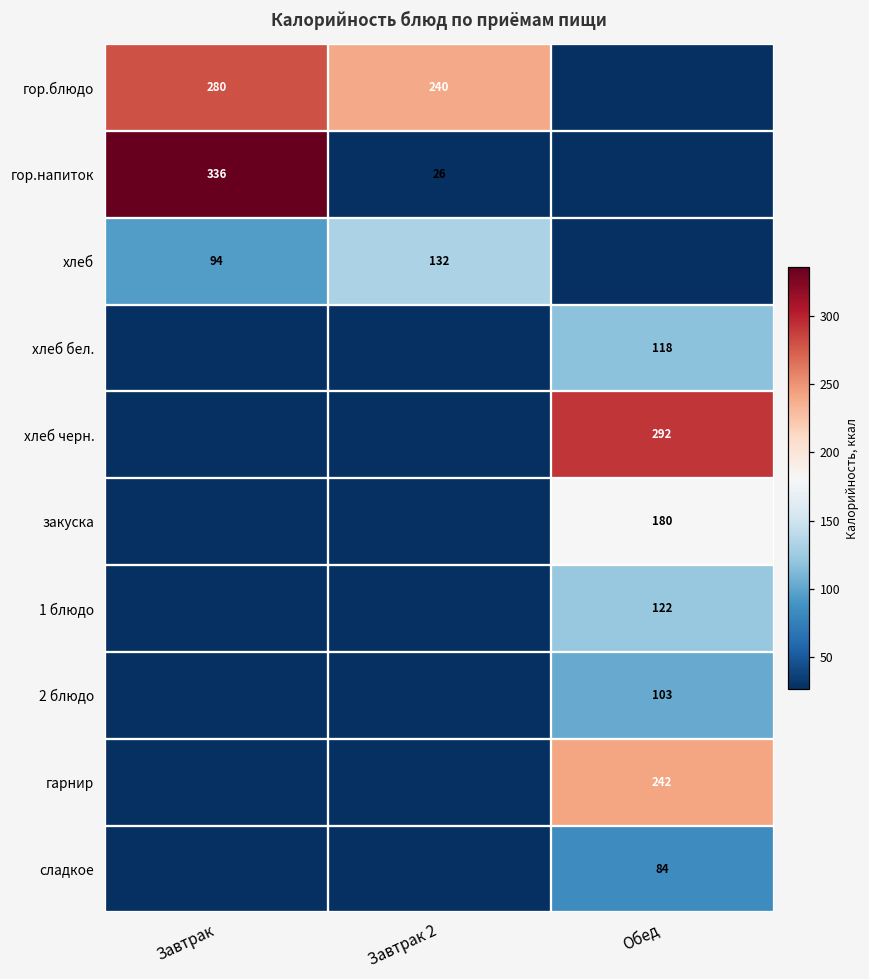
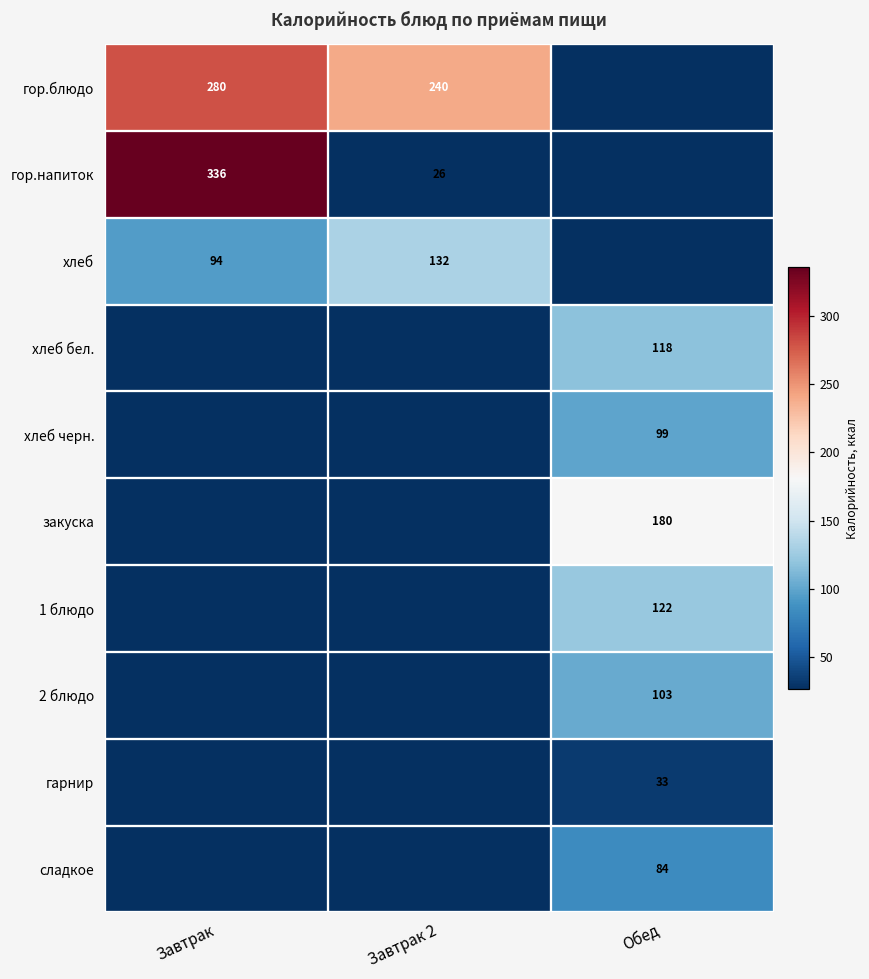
хлеб черн., Обед: 292 -> 99
гарнир, Обед: 242 -> 33
